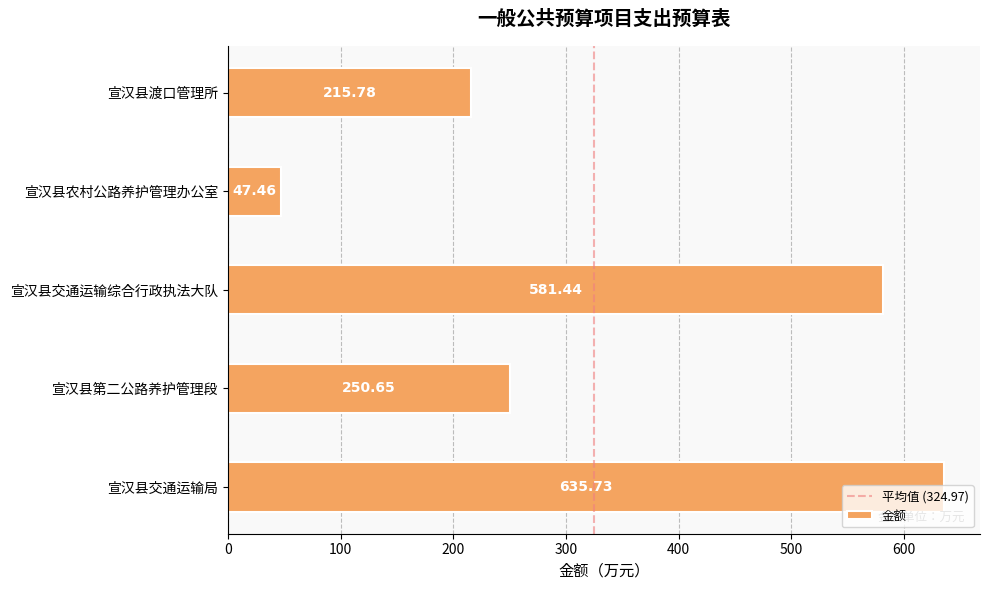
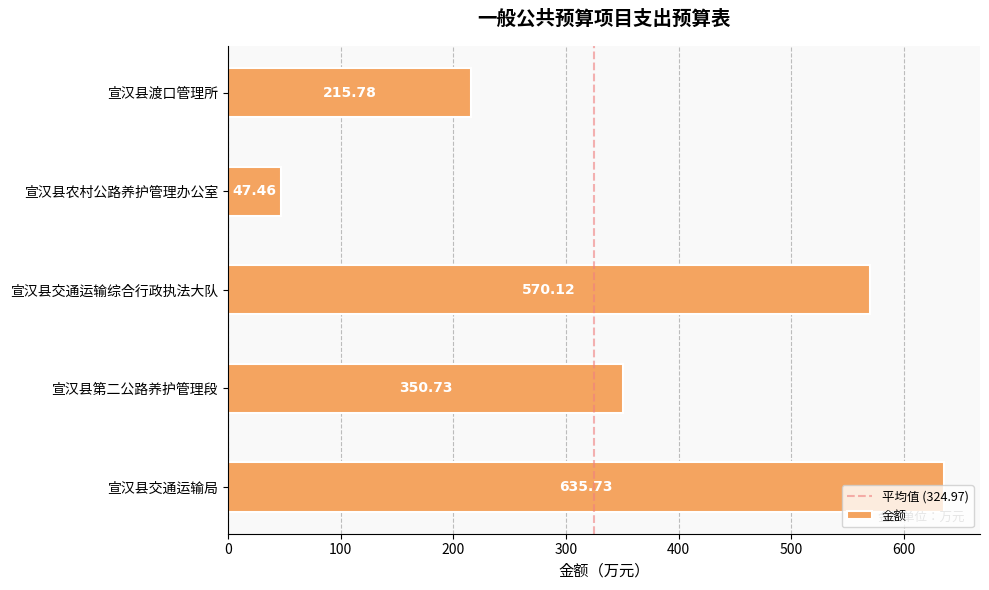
宣汉县交通运输综合行政执法大队: 581.44 -> 570.12
宣汉县第二公路养护管理段: 250.65 -> 350.73
